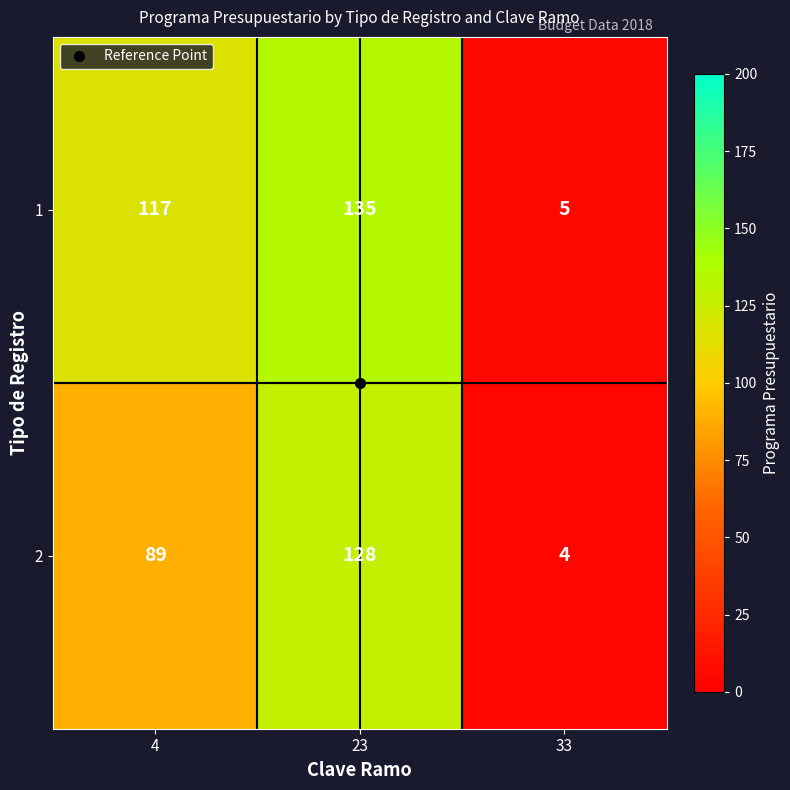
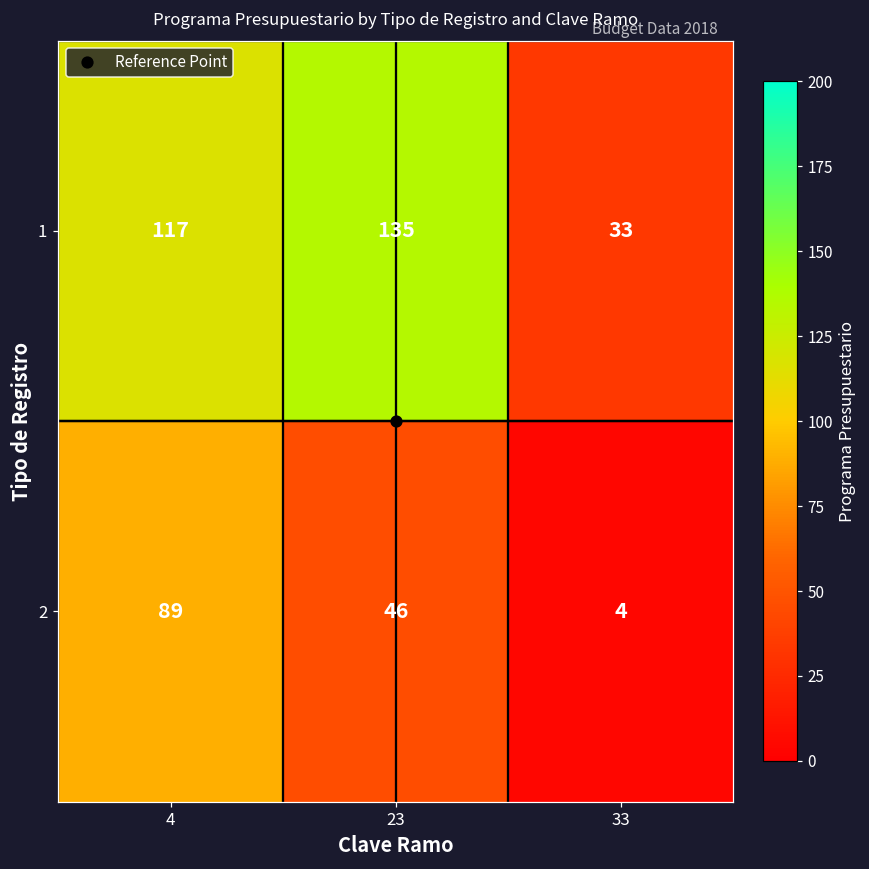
1, 33: 5 -> 33
2, 23: 128 -> 46
